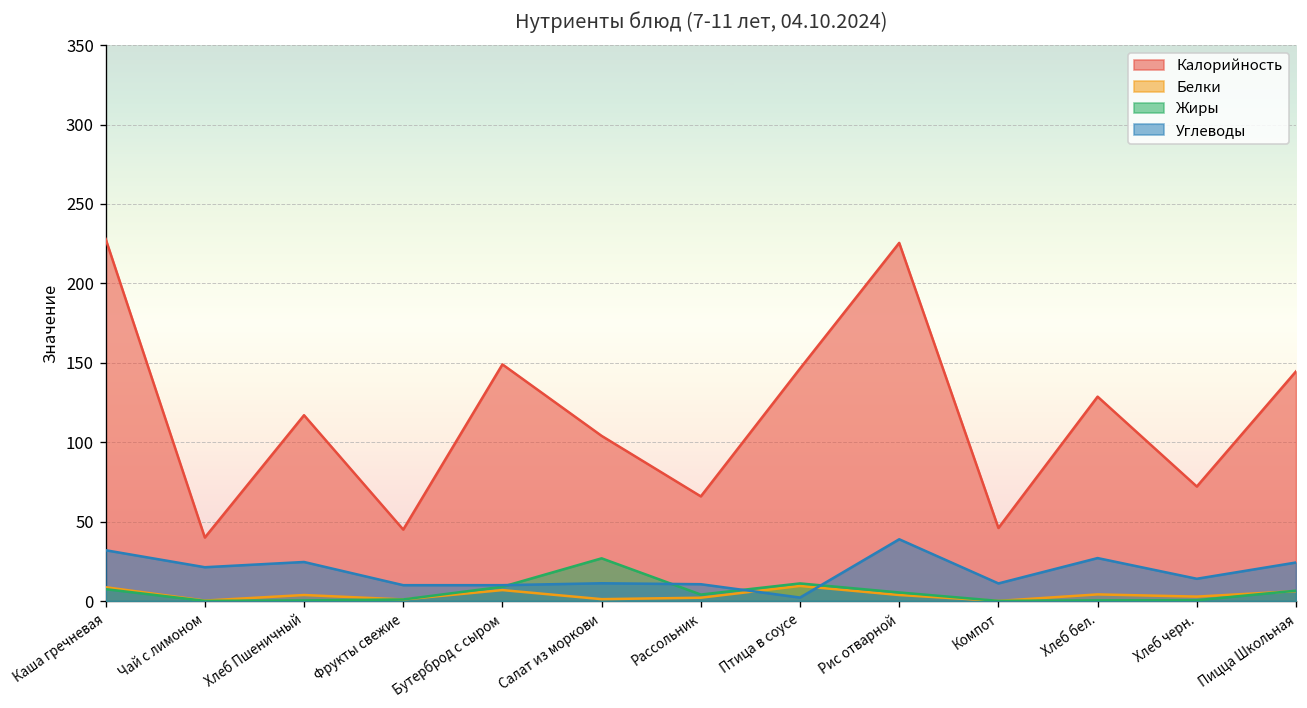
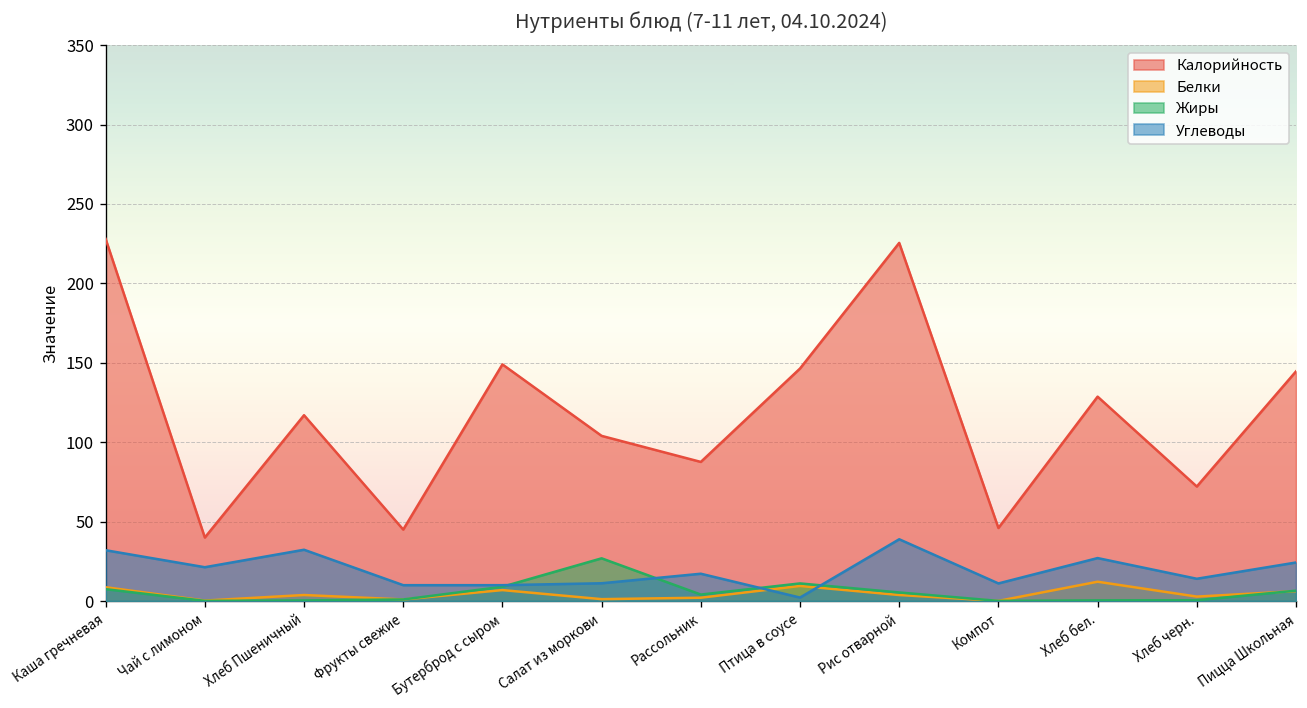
Углеводы, Хлеб Пшеничный: 25 -> 32
Калорийность, Рассольник: 66 -> 88
Углеводы, Рассольник: 11 -> 17
Белки, Хлеб бел.: 4 -> 12
